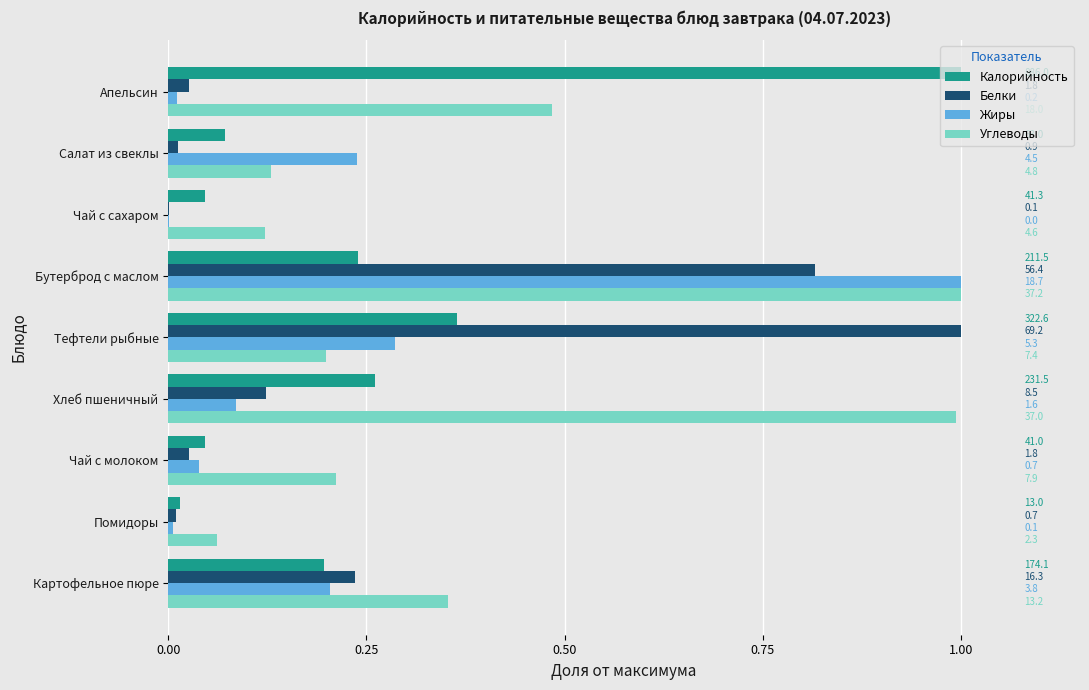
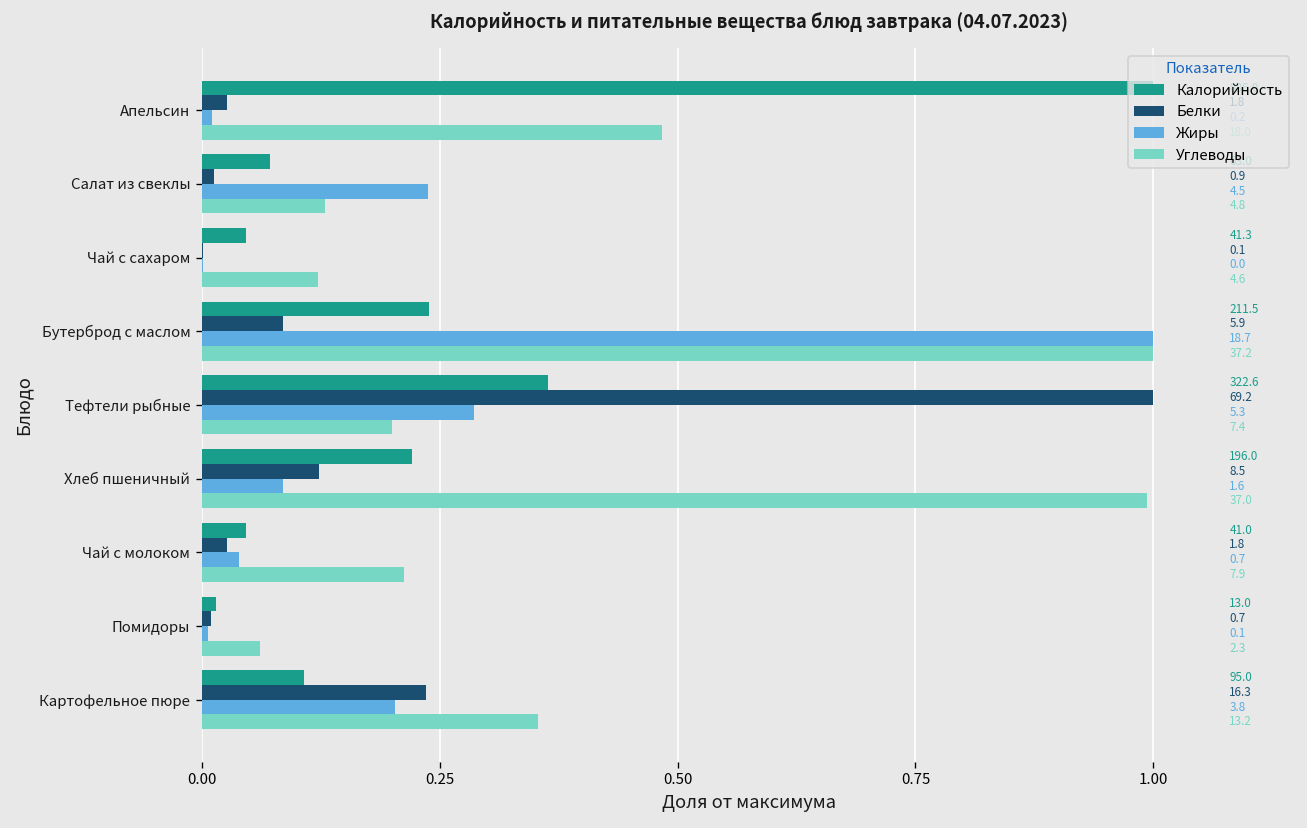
Белки, Бутерброд с маслом: 56.4 -> 5.9
Калорийность, Хлеб пшеничный: 231.5 -> 196.0
Калорийность, Картофельное пюре: 174.1 -> 95.0
